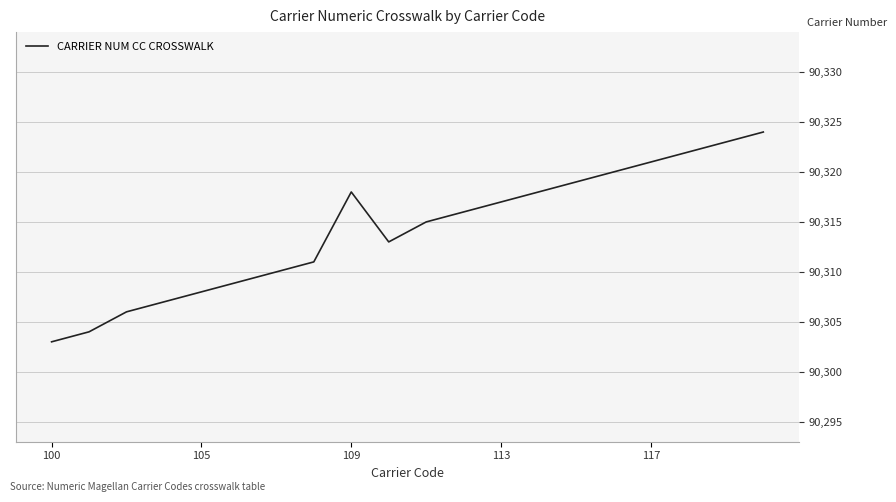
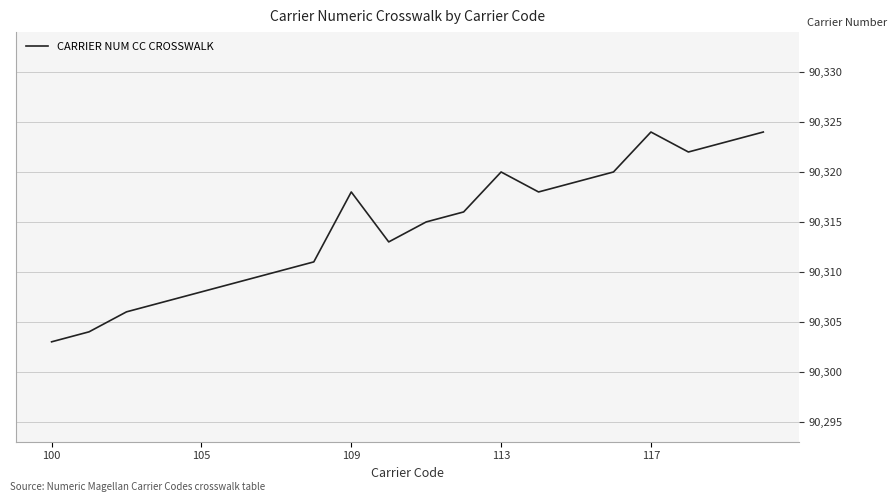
113: 90,317 -> 90,320
117: 90,321 -> 90,324
